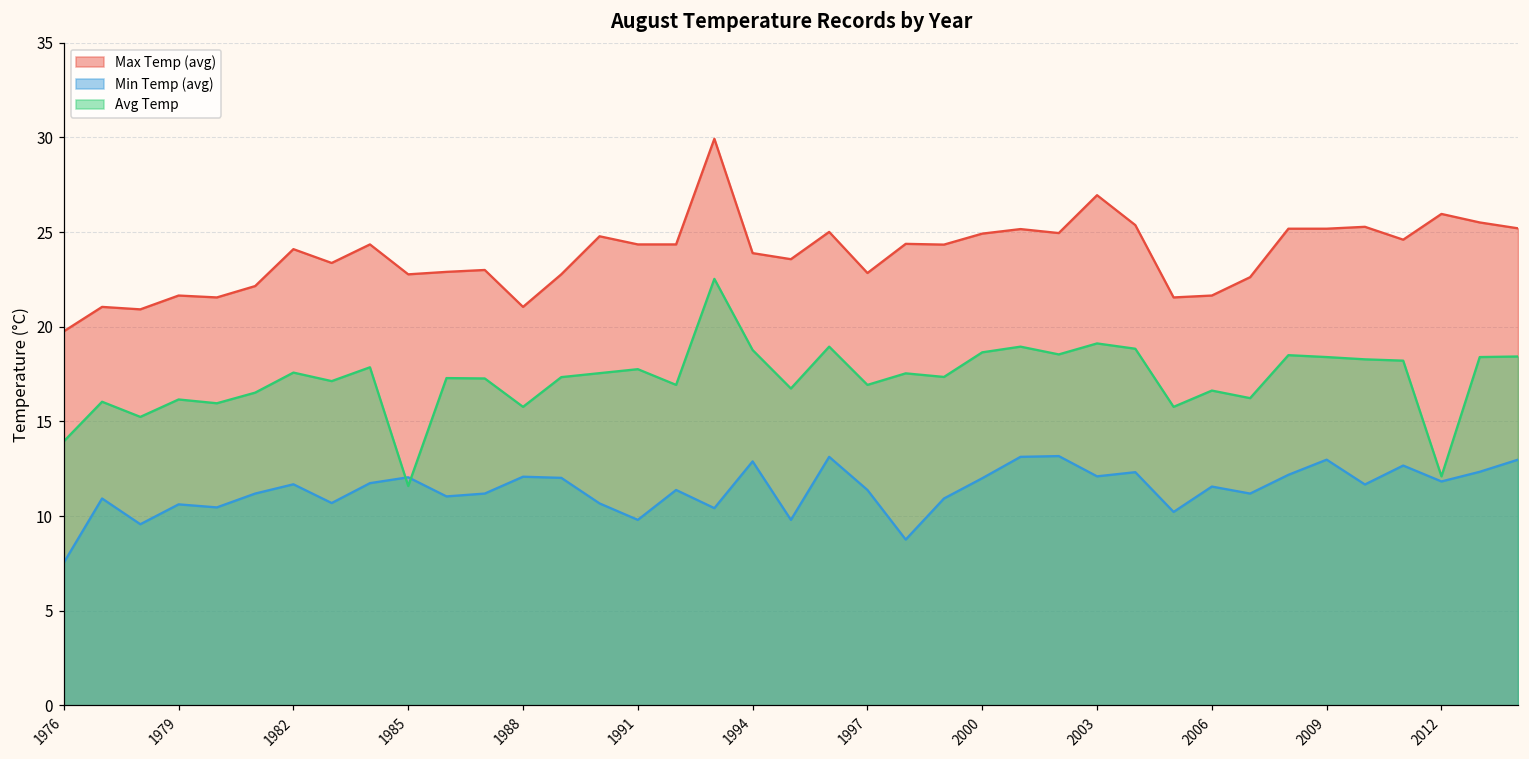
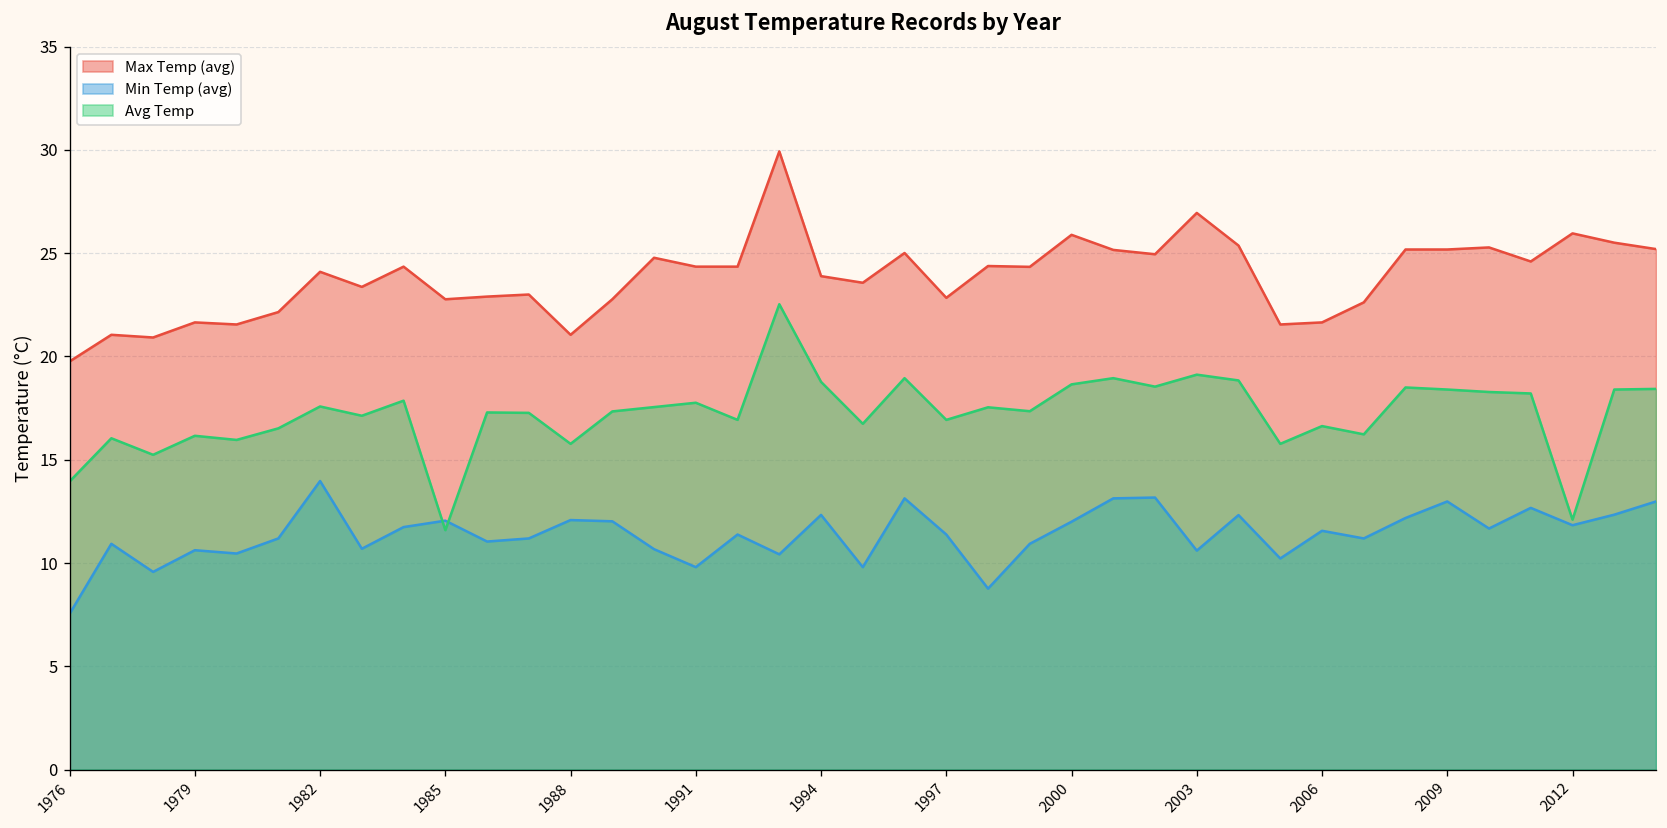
Min Temp (avg), 1982: 11.7 -> 14.0
Min Temp (avg), 1994: 12.9 -> 12.3
Max Temp (avg), 2000: 24.9 -> 25.9
Min Temp (avg), 2003: 12.1 -> 10.6
